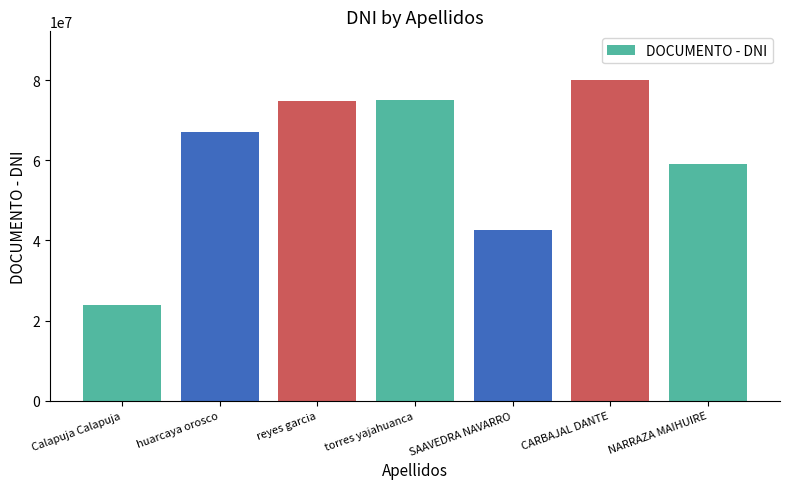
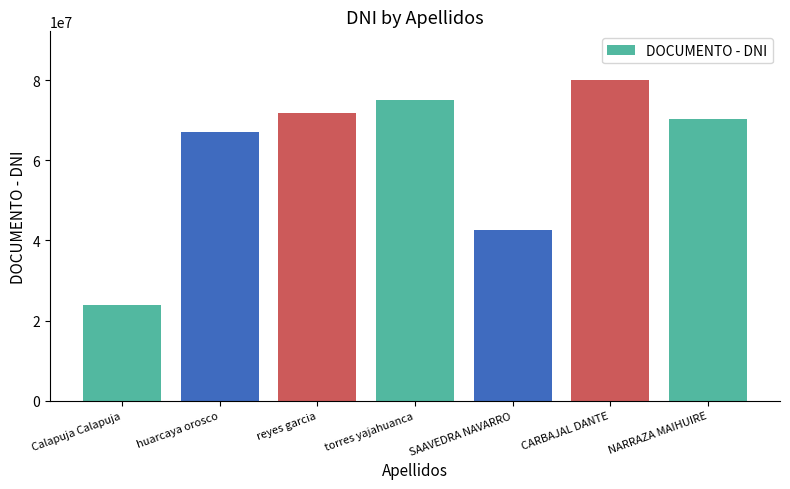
reyes garcia: 75000000 -> 72000000
NARRAZA MAIHUIRE: 59000000 -> 70000000
